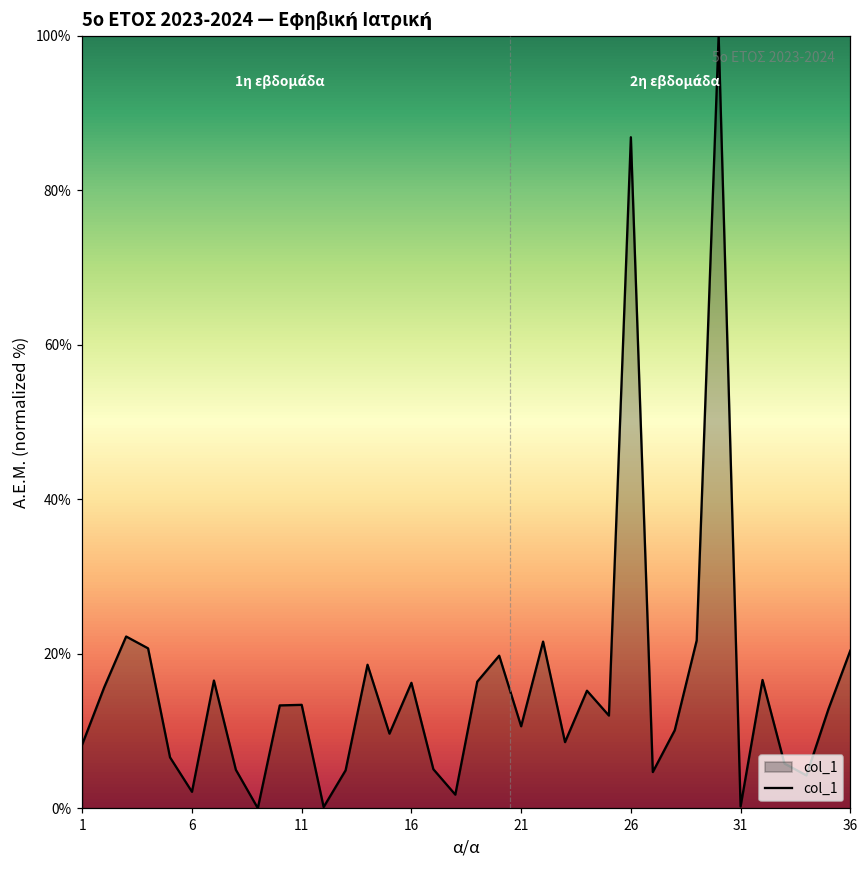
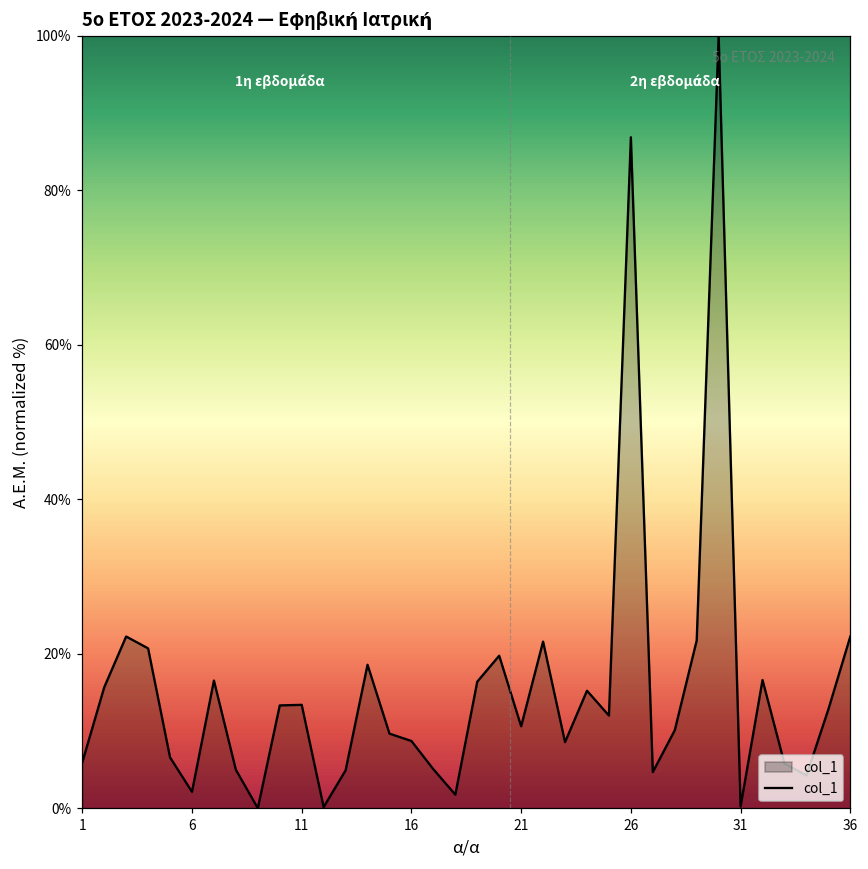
1: 8% -> 6%
16: 16% -> 9%
36: 20% -> 22%
